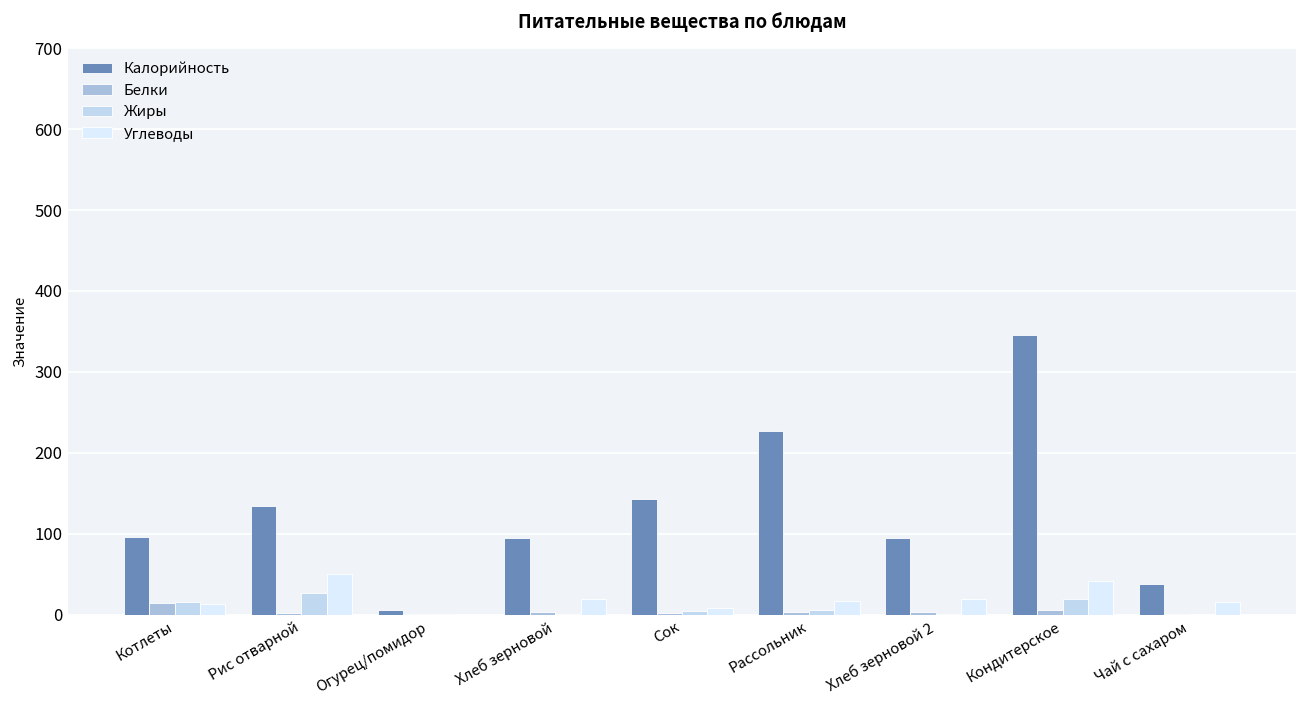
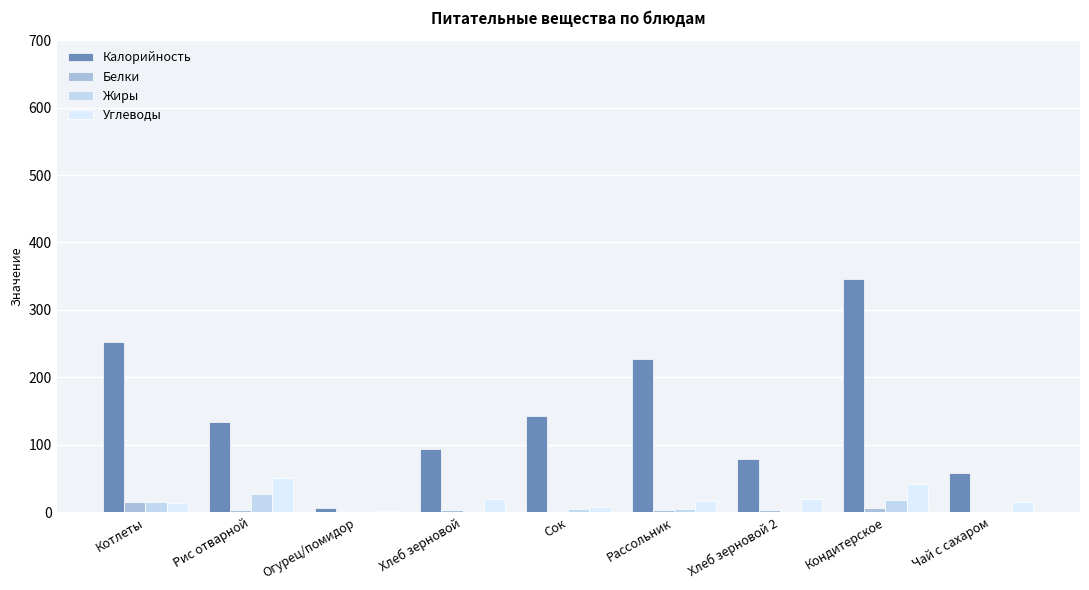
Калорийность, Котлеты: 100 -> 250
Калорийность, Хлеб зерновой 2: 90 -> 80
Калорийность, Чай с сахаром: 40 -> 60
